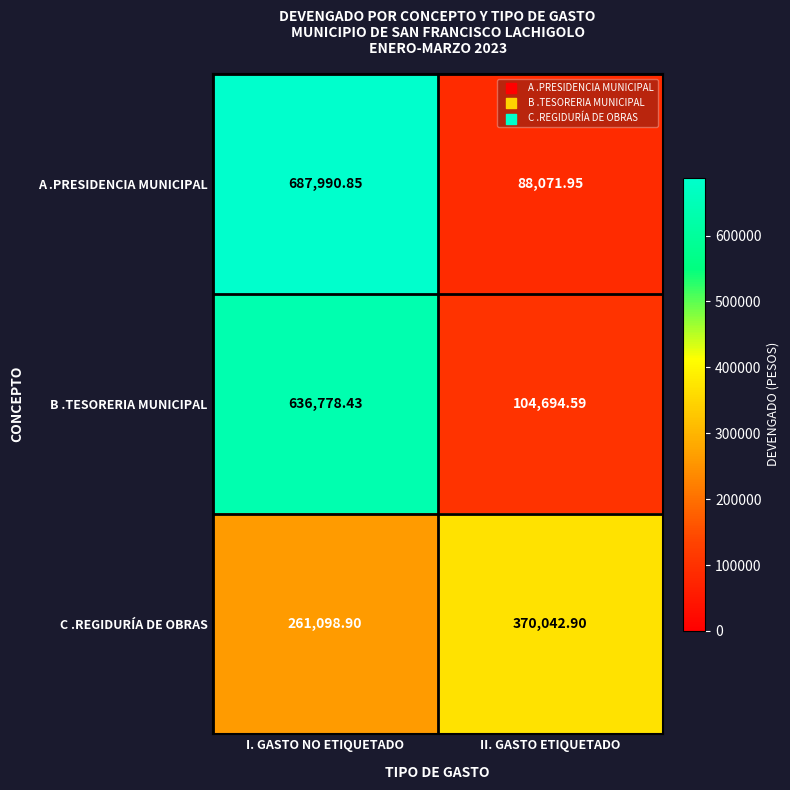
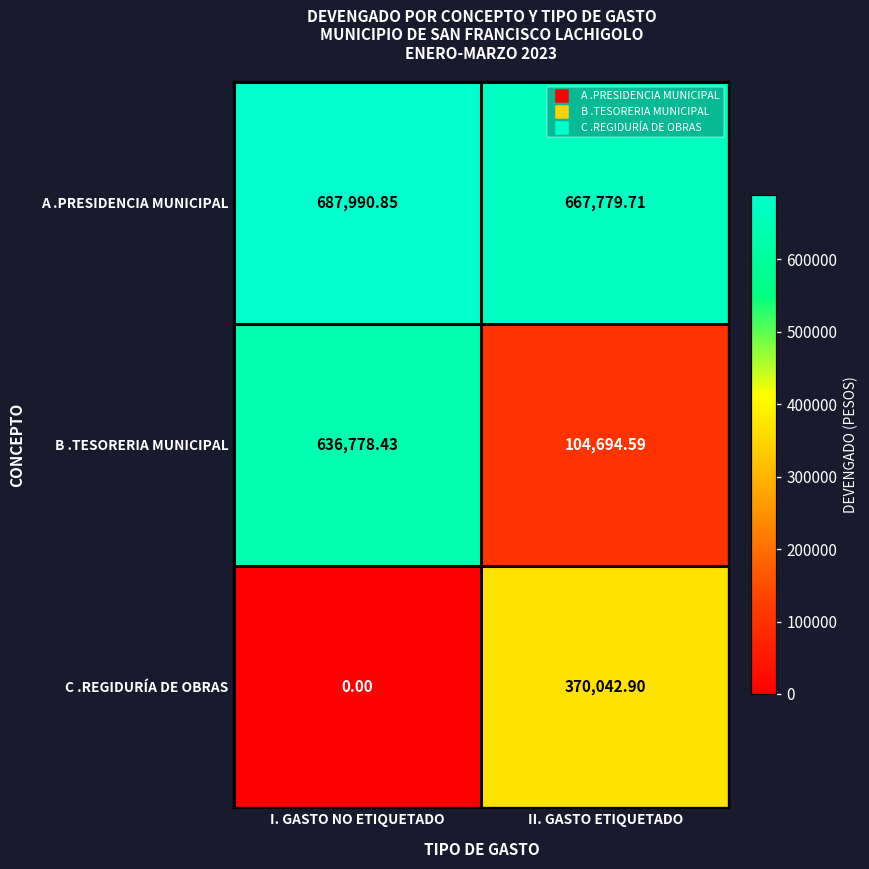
A .PRESIDENCIA MUNICIPAL, II. GASTO ETIQUETADO: 88,071.95 -> 667,779.71
C .REGIDURÍA DE OBRAS, I. GASTO NO ETIQUETADO: 261,098.90 -> 0.00
